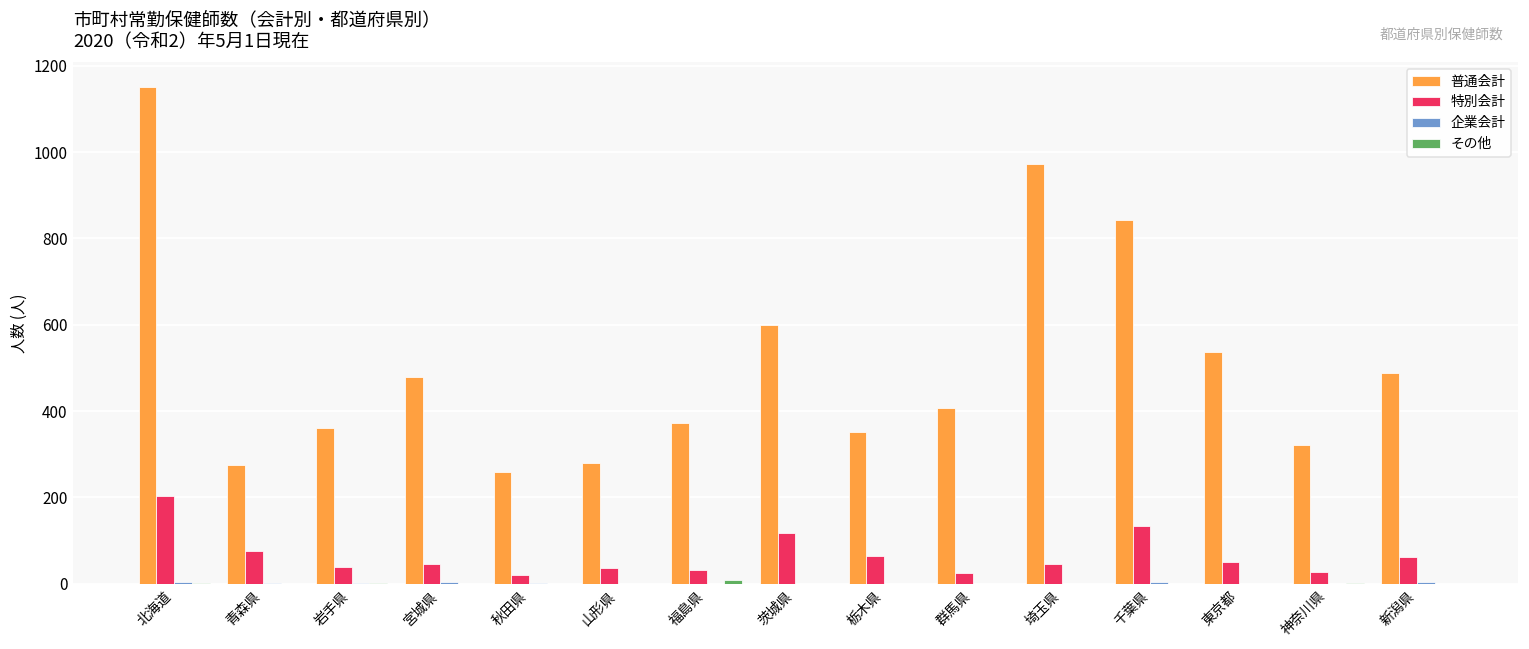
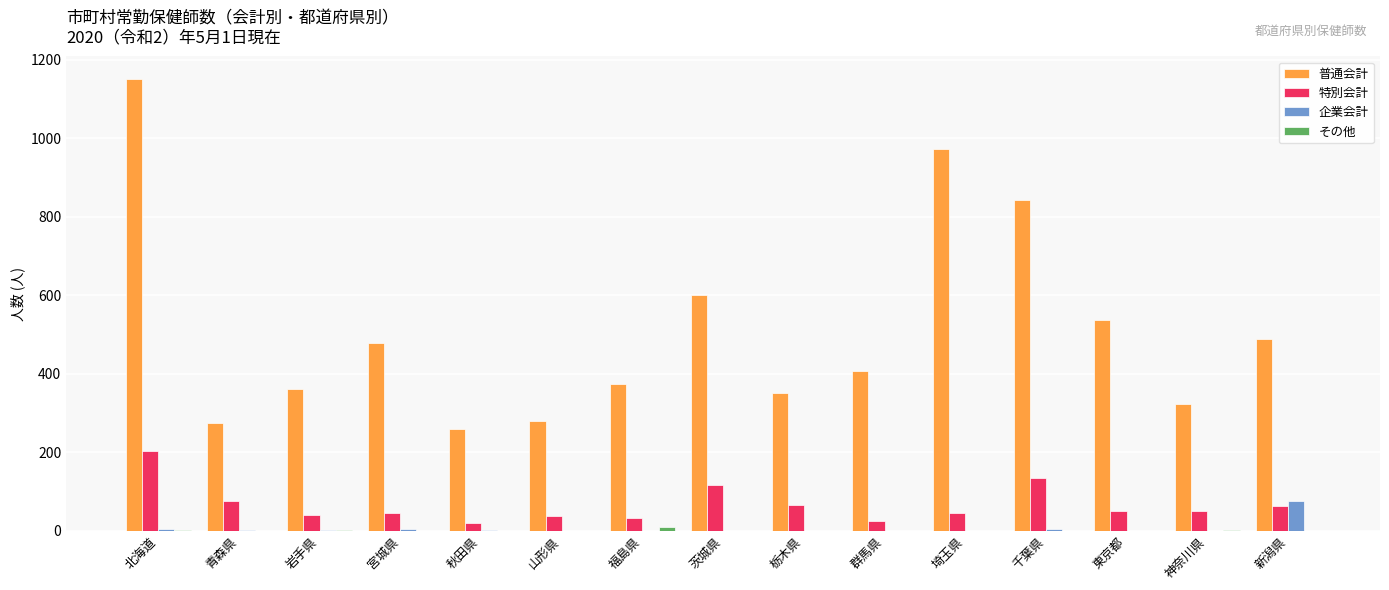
特別会計, 神奈川県: 30 -> 50
企業会計, 新潟県: 0 -> 80
